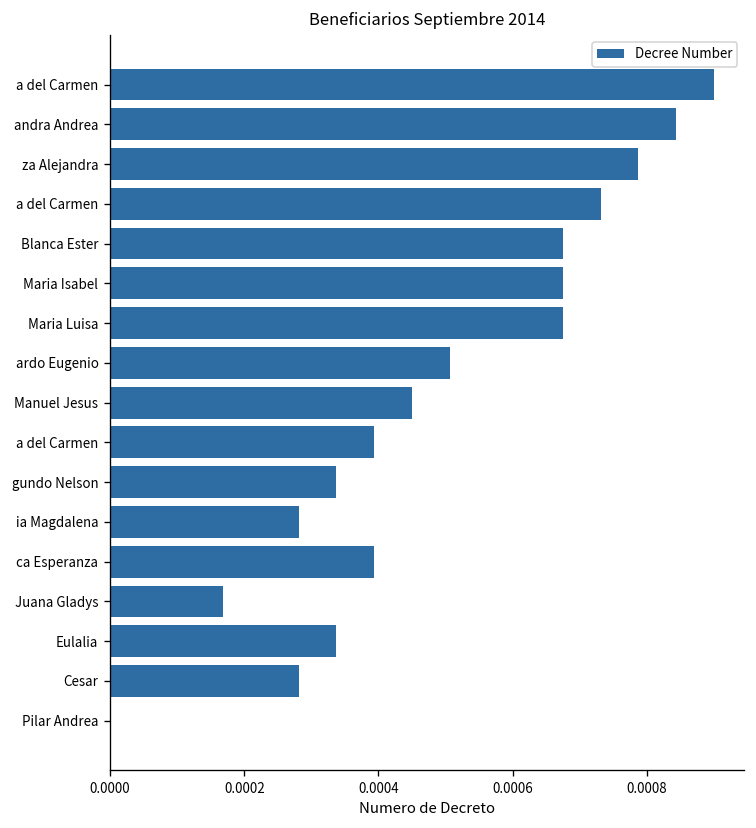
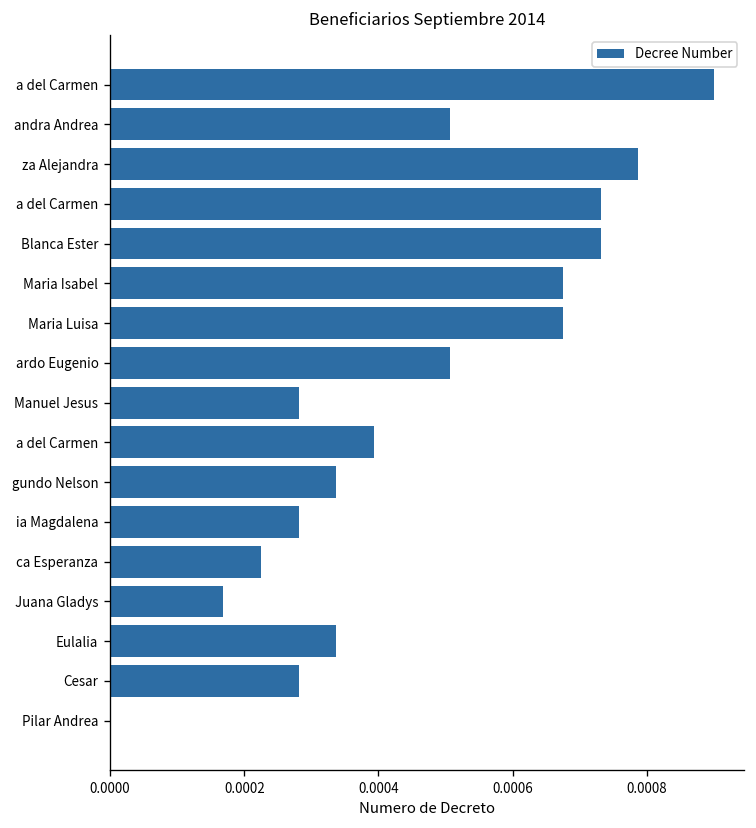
andra Andrea: 0.00084 -> 0.00051
Blanca Ester: 0.00068 -> 0.00073
Manuel Jesus: 0.00045 -> 0.00028
ca Esperanza: 0.00039 -> 0.00023
